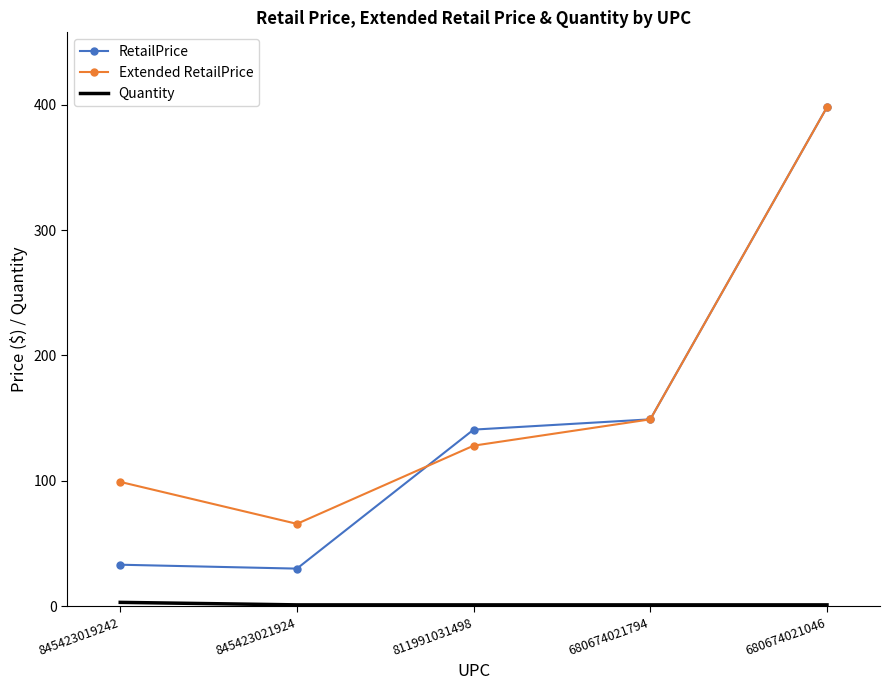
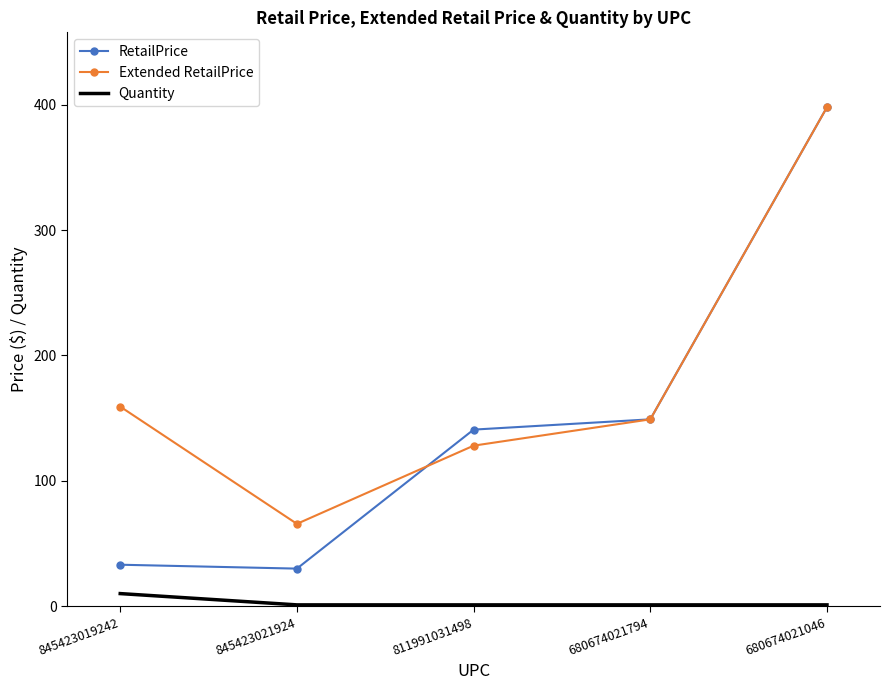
Extended RetailPrice, 845423019242: 99 -> 159
Quantity, 845423019242: 3 -> 10
